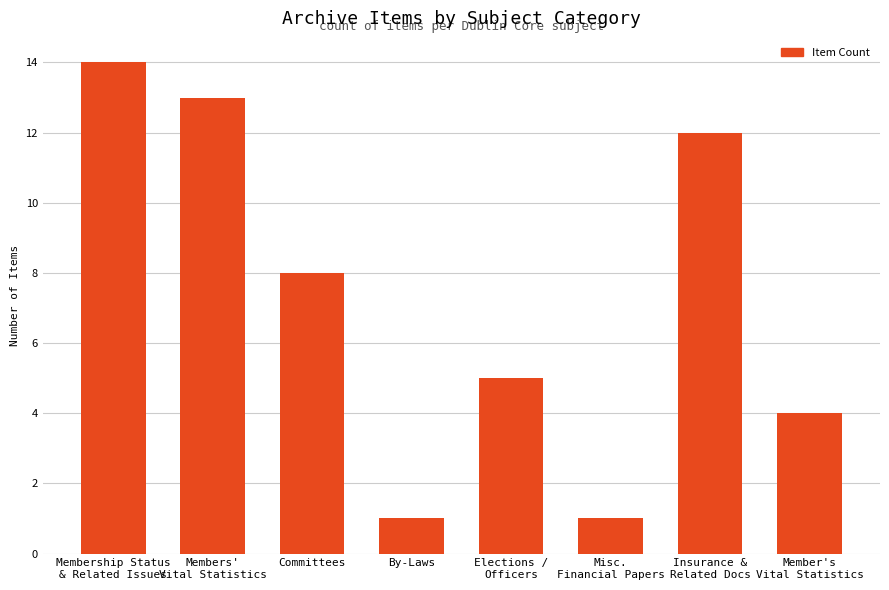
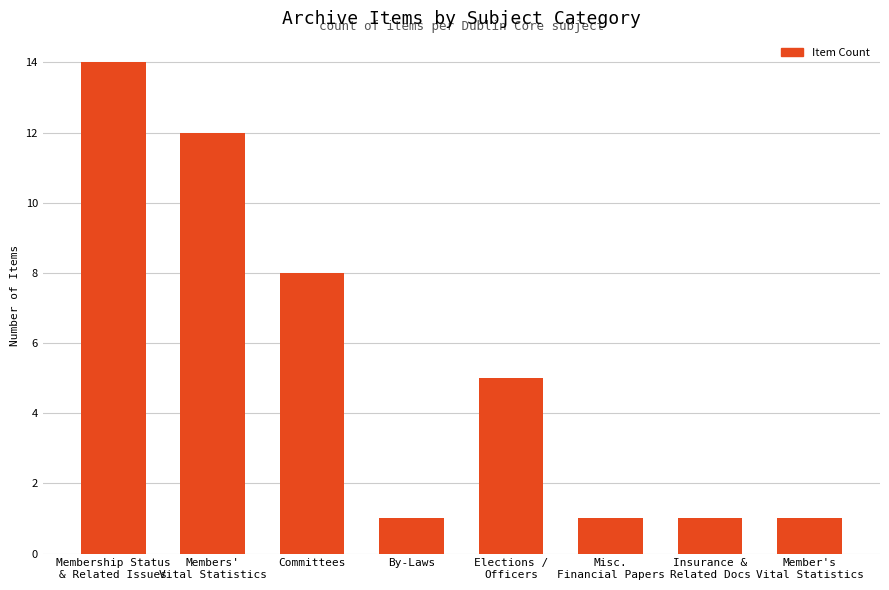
Members' Vital Statistics: 13 -> 12
Insurance & Related Docs: 12 -> 1
Member's Vital Statistics: 4 -> 1
